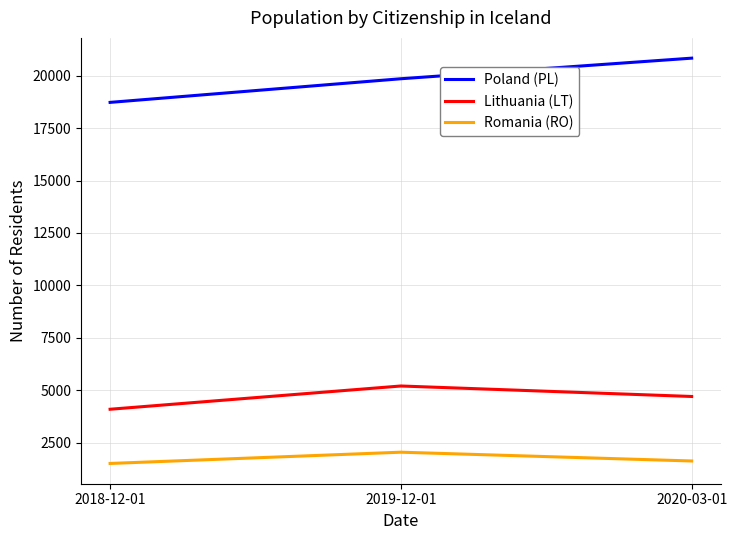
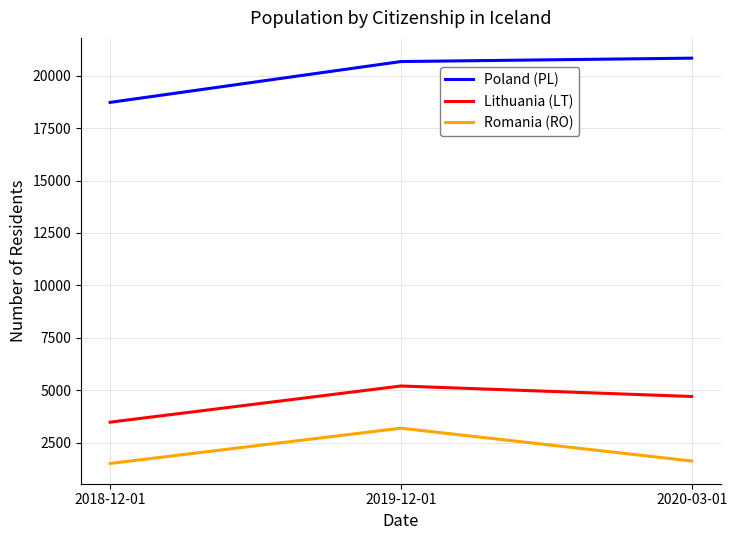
Lithuania (LT), 2018-12-01: 4100 -> 3500
Poland (PL), 2019-12-01: 19900 -> 20700
Romania (RO), 2019-12-01: 2000 -> 3200
